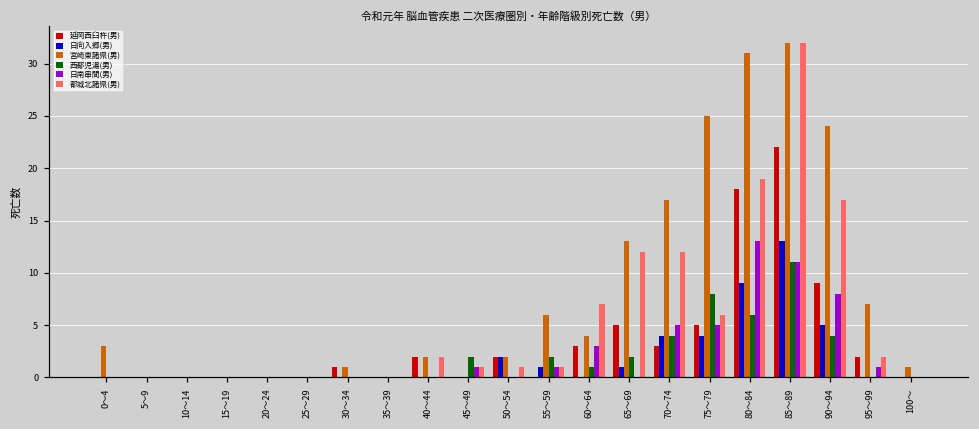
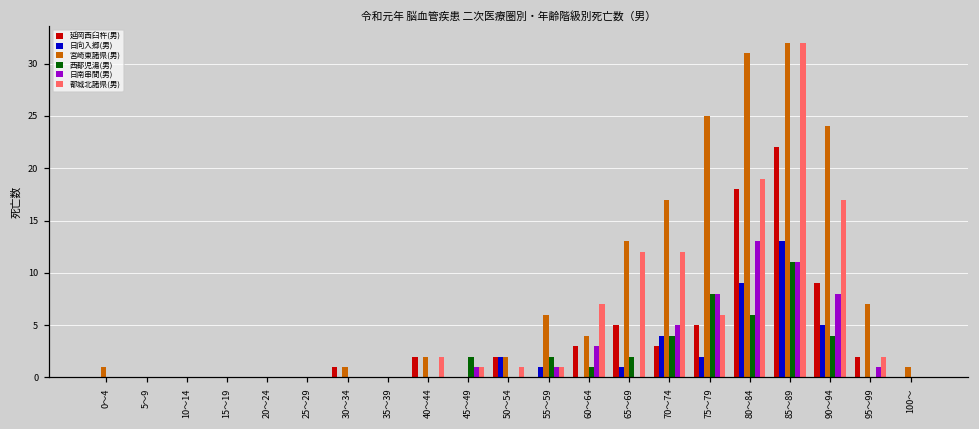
宮崎東諸県(男), 0～4: 3 -> 1
日向入郷(男), 75～79: 4 -> 2
日南串間(男), 75～79: 5 -> 8
